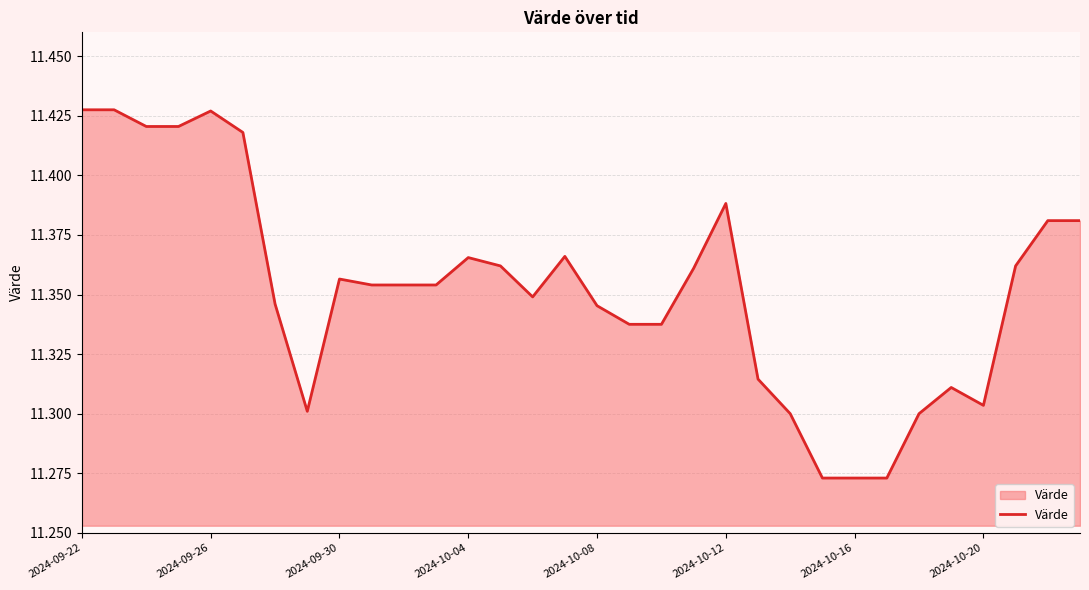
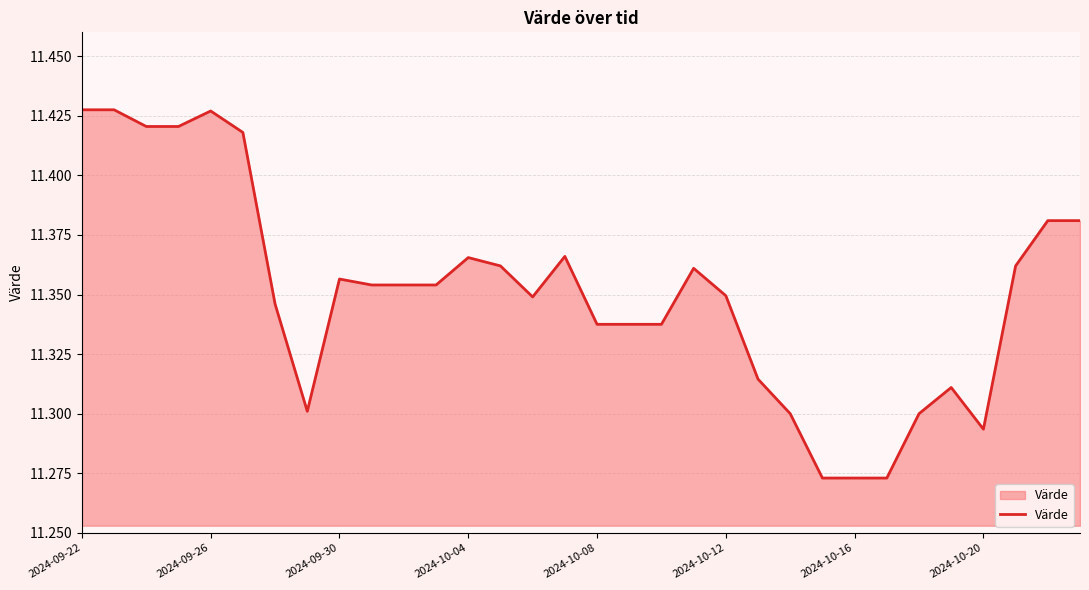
2024-10-08: 11.345 -> 11.338
2024-10-12: 11.388 -> 11.350
2024-10-20: 11.304 -> 11.294
